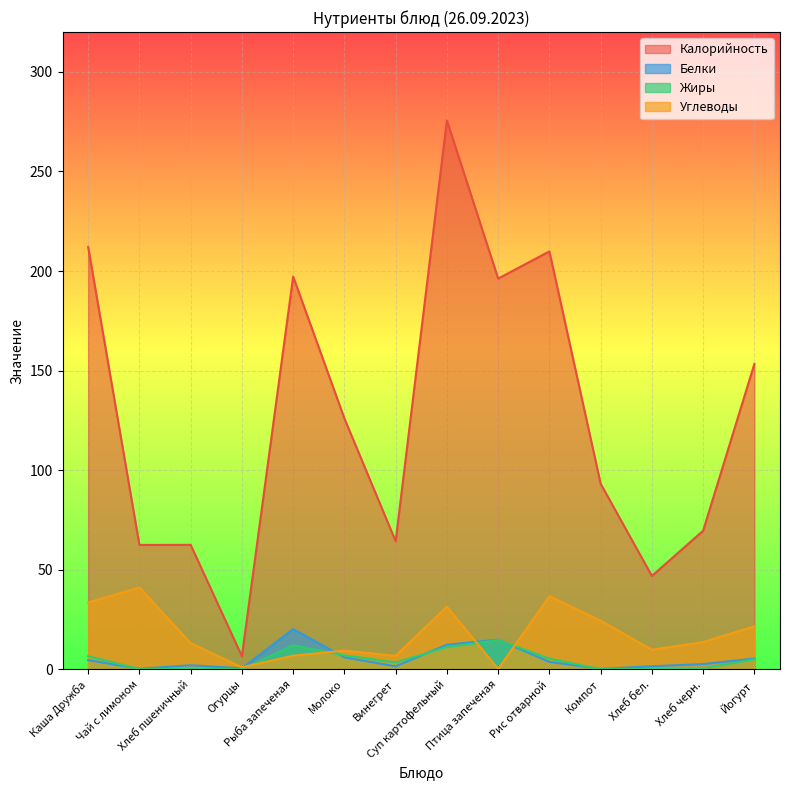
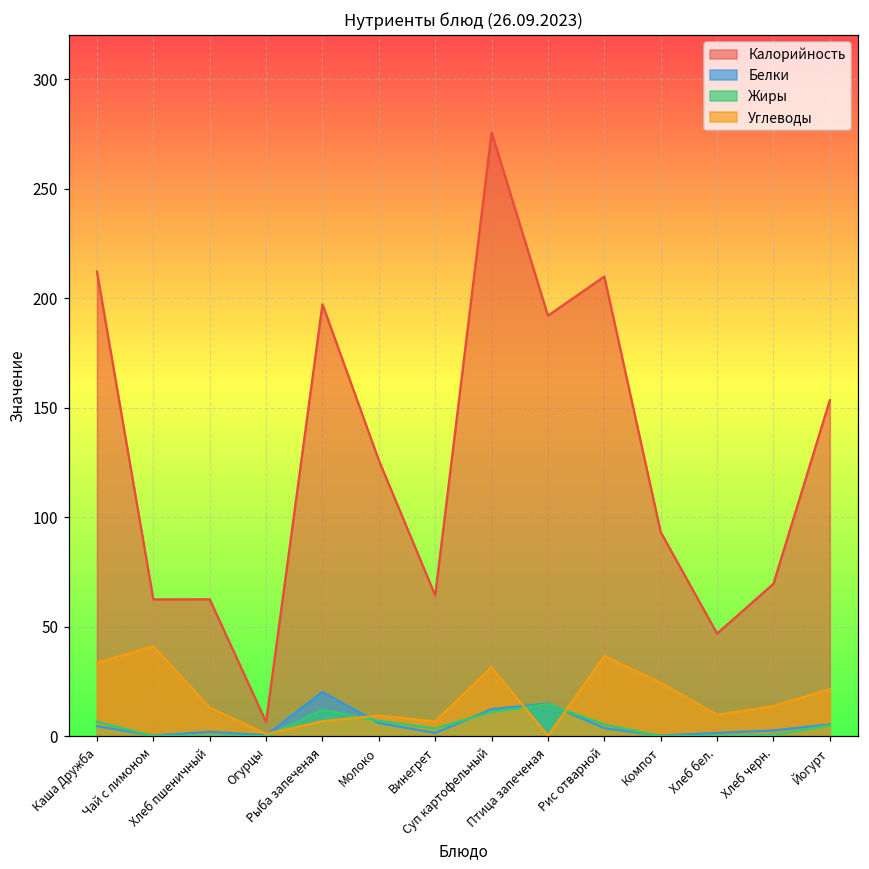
Калорийность, Птица запеченая: 196 -> 192
